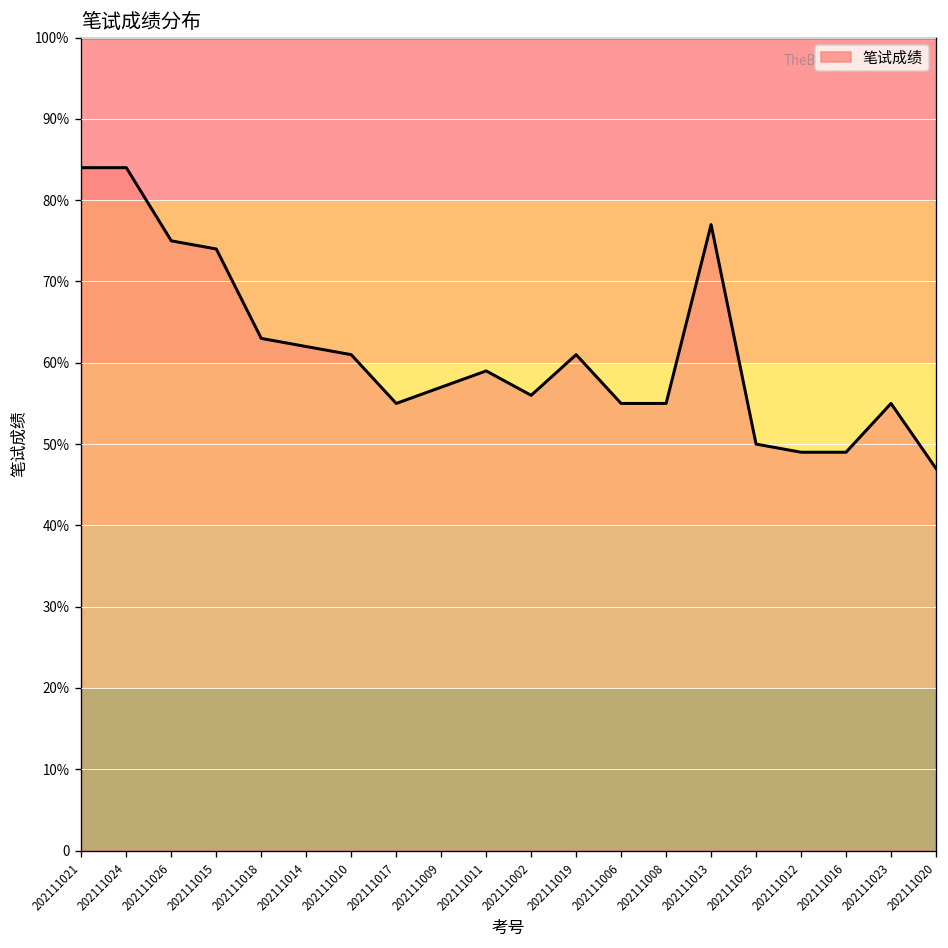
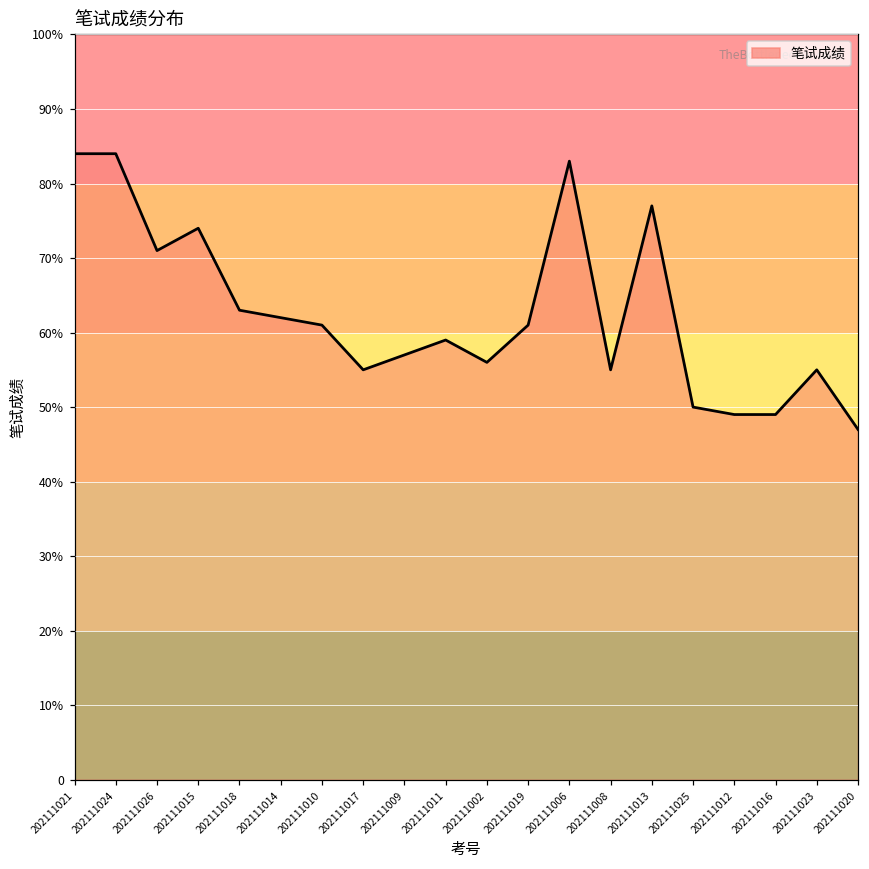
202111026: 75% -> 71%
202111006: 55% -> 83%
